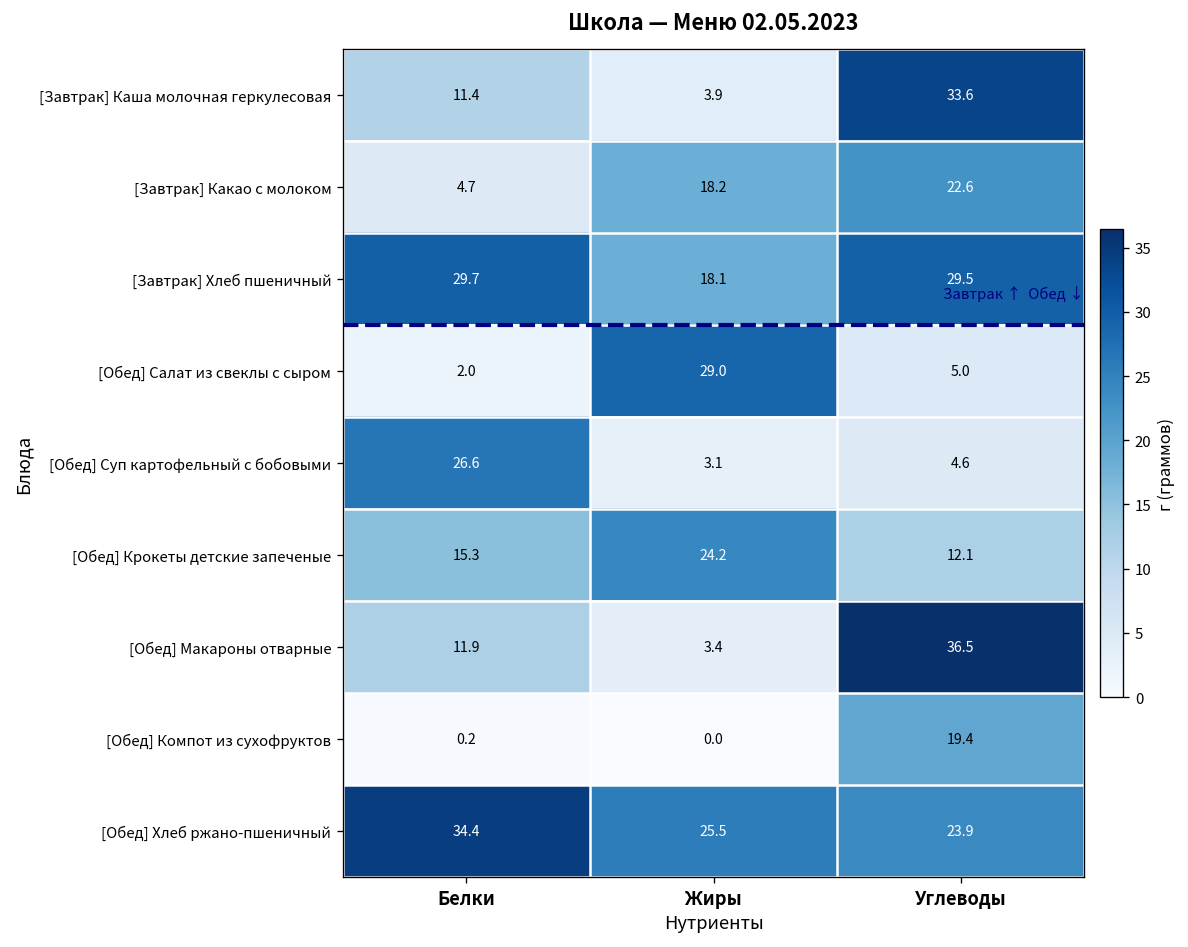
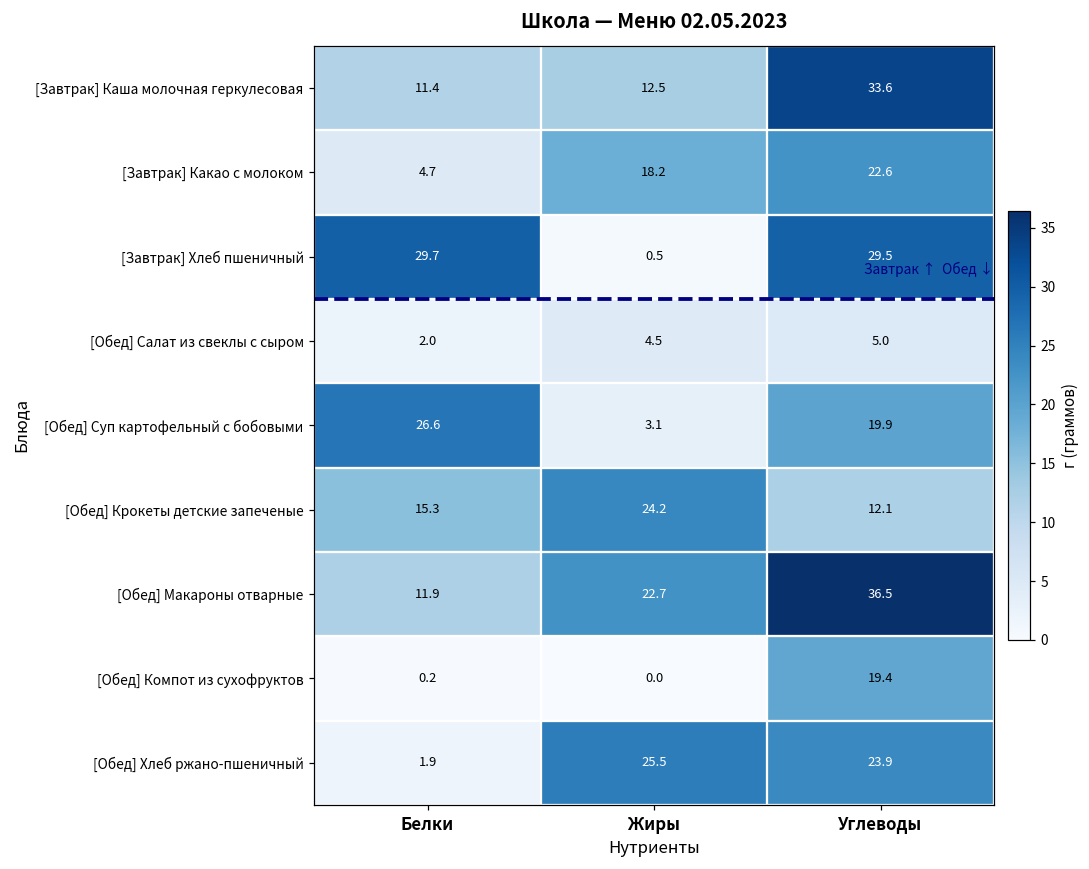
[Завтрак] Каша молочная геркулесовая, Жиры: 3.9 -> 12.5
[Завтрак] Хлеб пшеничный, Жиры: 18.1 -> 0.5
[Обед] Салат из свеклы с сыром, Жиры: 29.0 -> 4.5
[Обед] Суп картофельный с бобовыми, Углеводы: 4.6 -> 19.9
[Обед] Макароны отварные, Жиры: 3.4 -> 22.7
[Обед] Хлеб ржано-пшеничный, Белки: 34.4 -> 1.9
